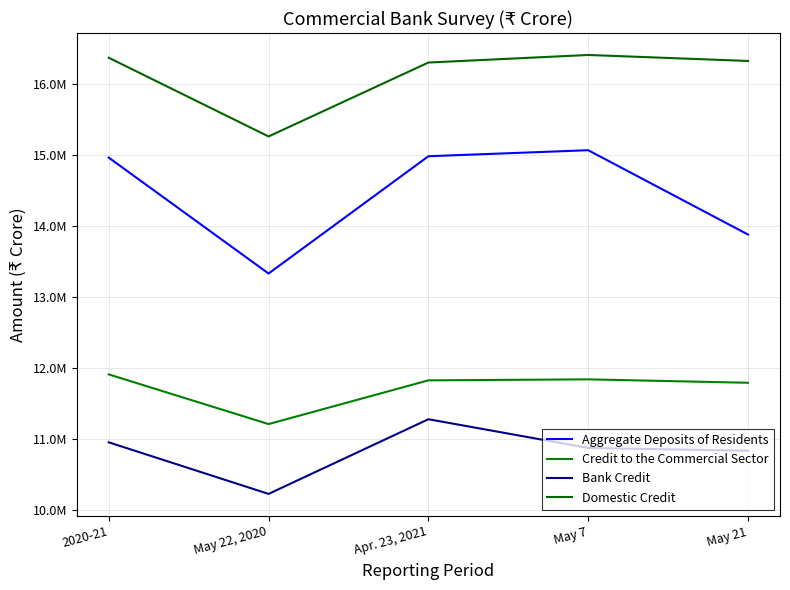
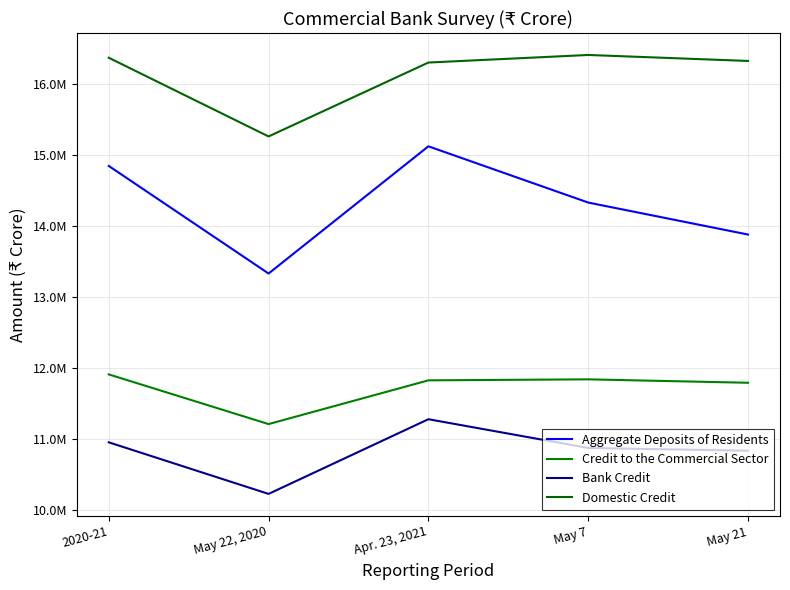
Aggregate Deposits of Residents, 2020-21: 15000000 -> 14800000
Aggregate Deposits of Residents, Apr. 23, 2021: 15000000 -> 15100000
Aggregate Deposits of Residents, May 7: 15100000 -> 14300000
